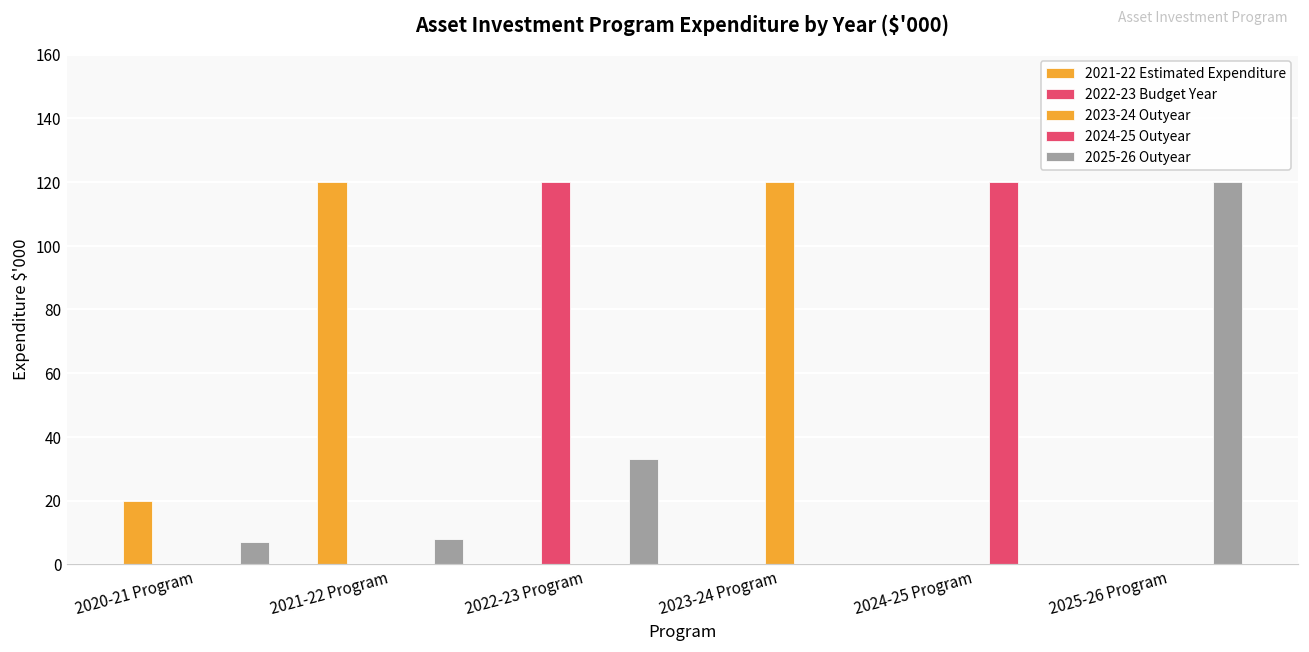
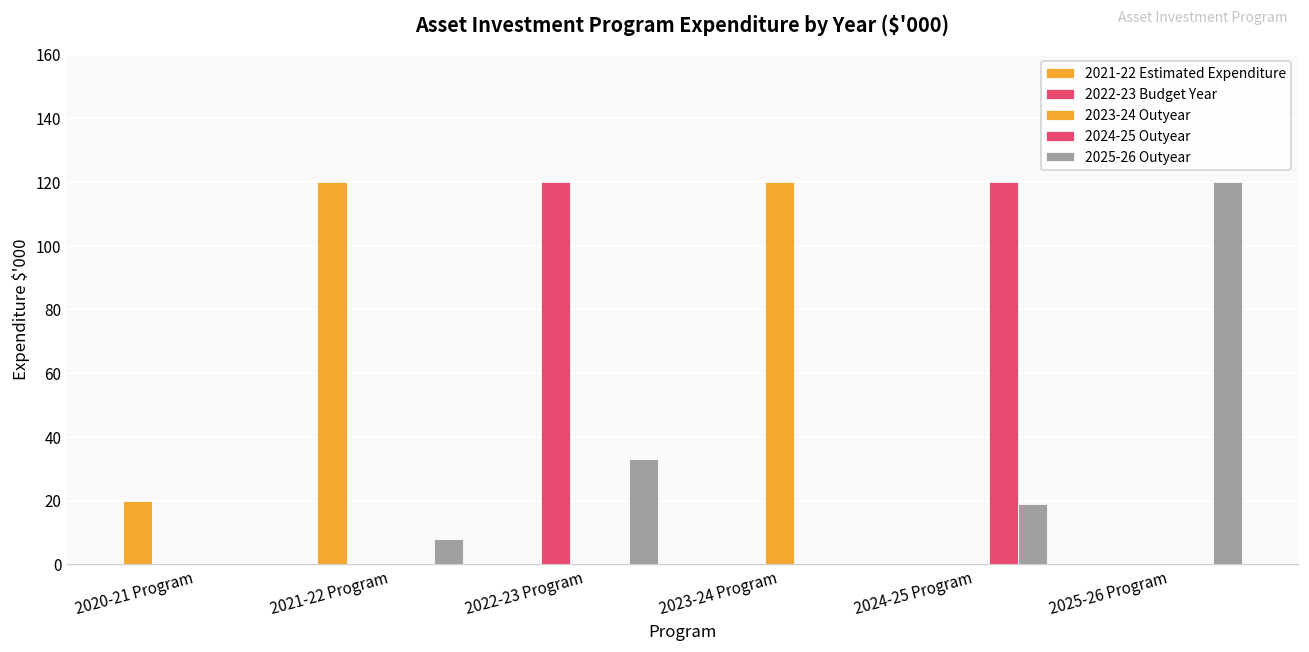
2025-26 Outyear, 2020-21 Program: 7 -> 0
2025-26 Outyear, 2024-25 Program: 0 -> 19
